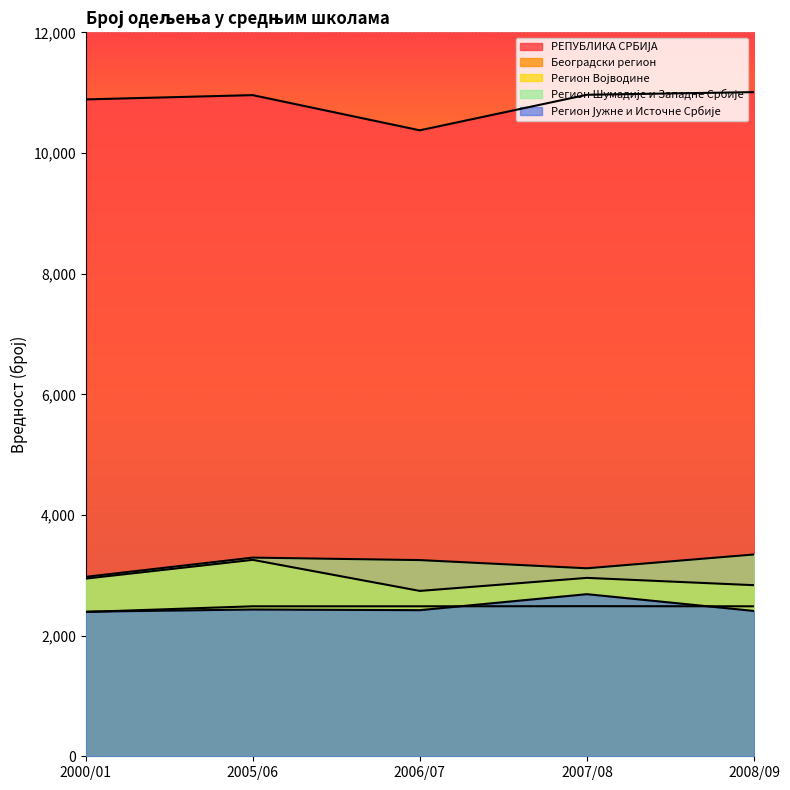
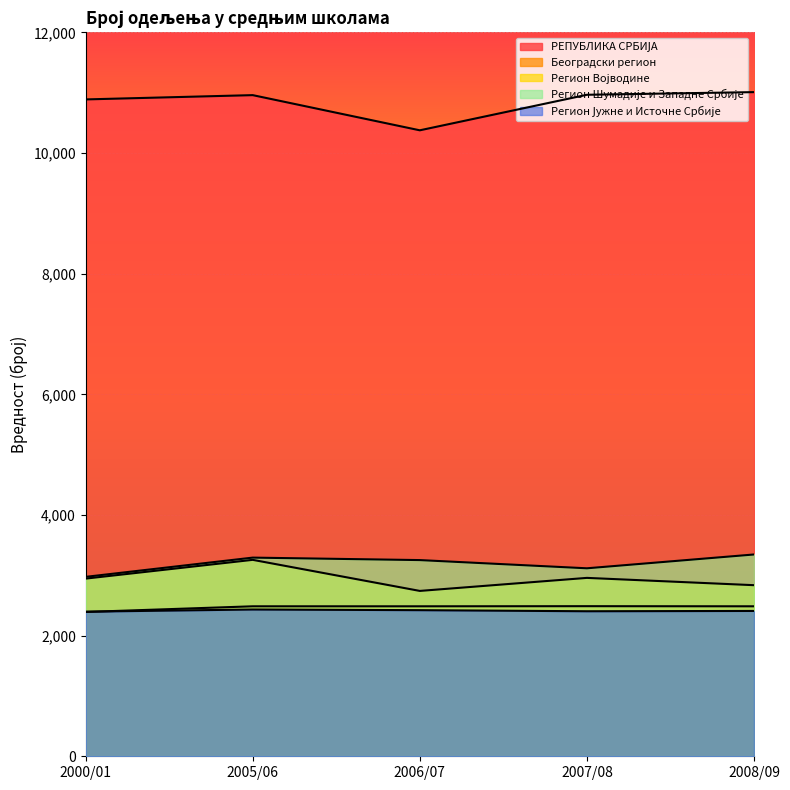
Регион Јужне и Источне Србије, 2007/08: 2,700 -> 2,400
